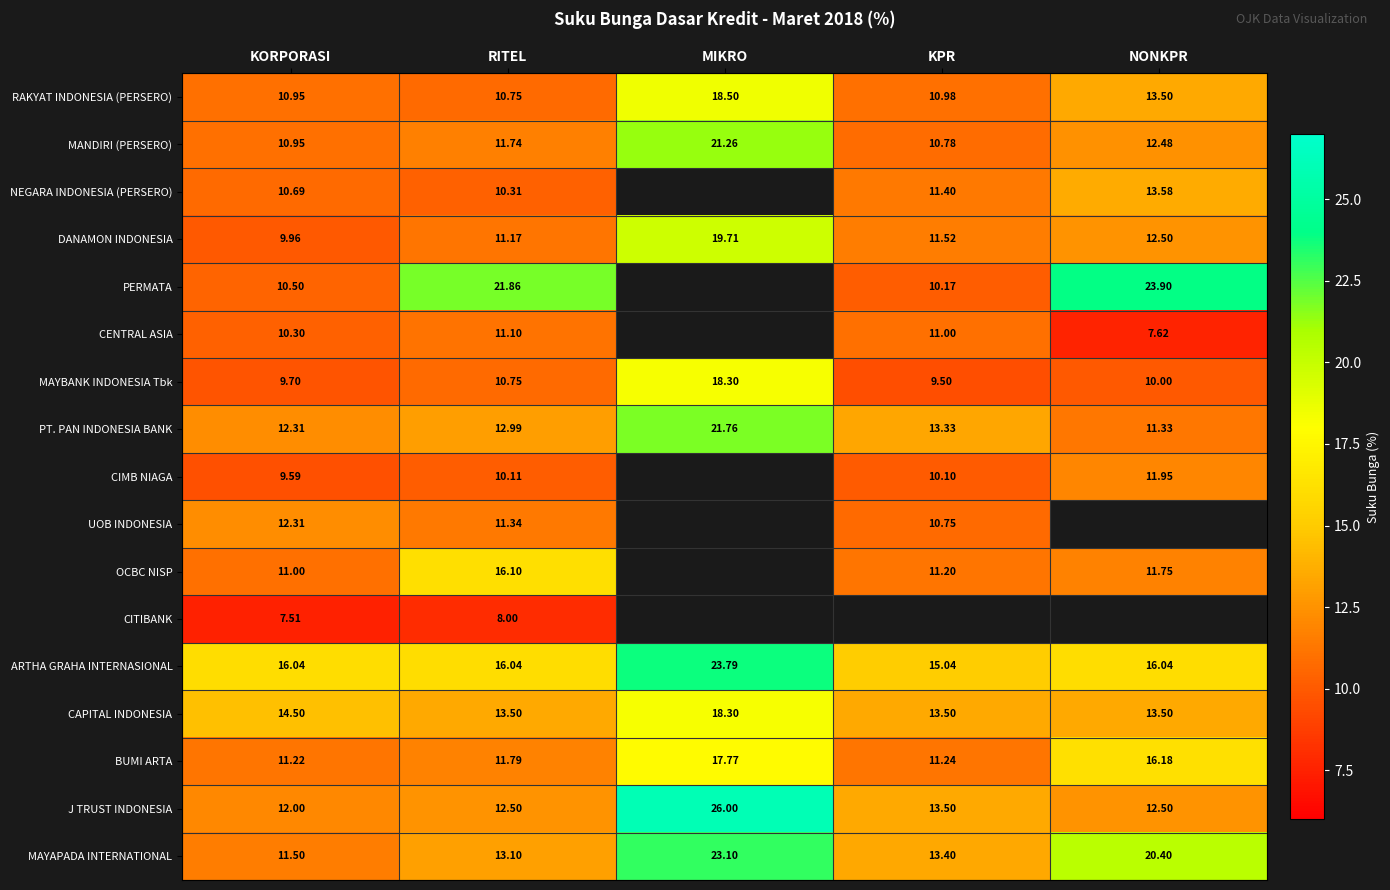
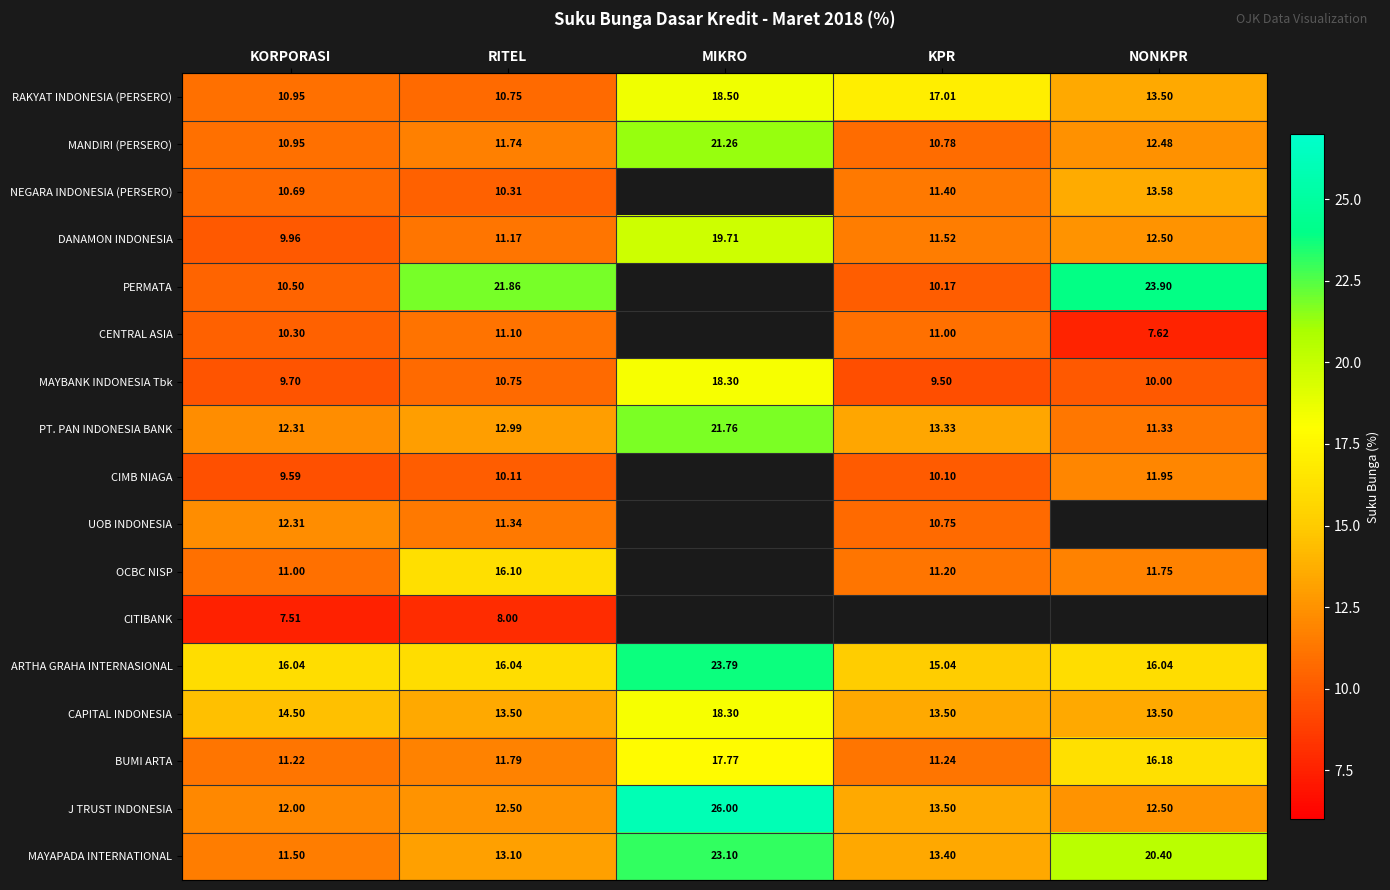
RAKYAT INDONESIA (PERSERO), KPR: 10.98 -> 17.01
